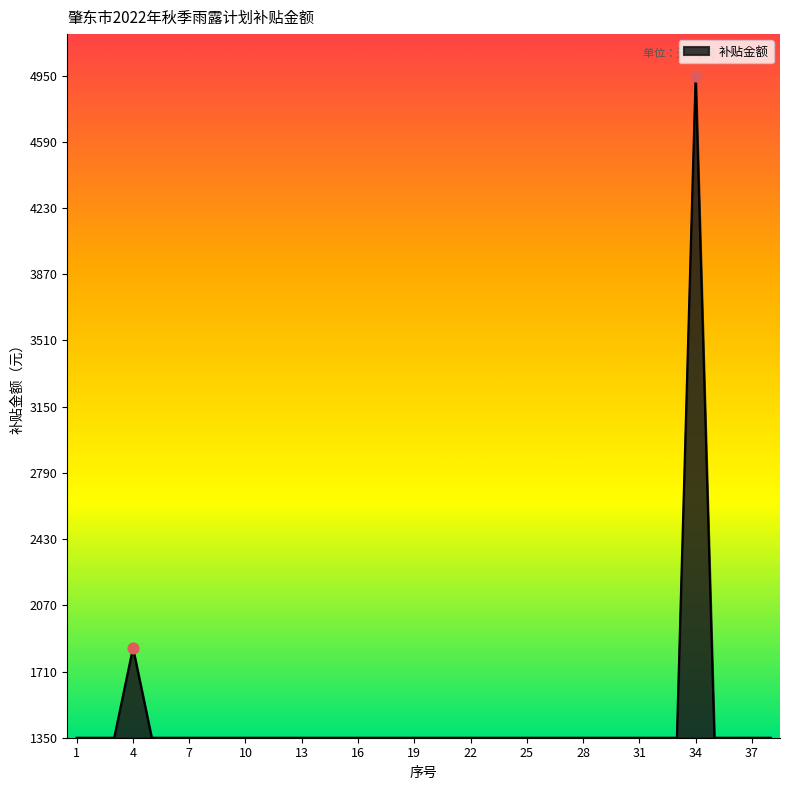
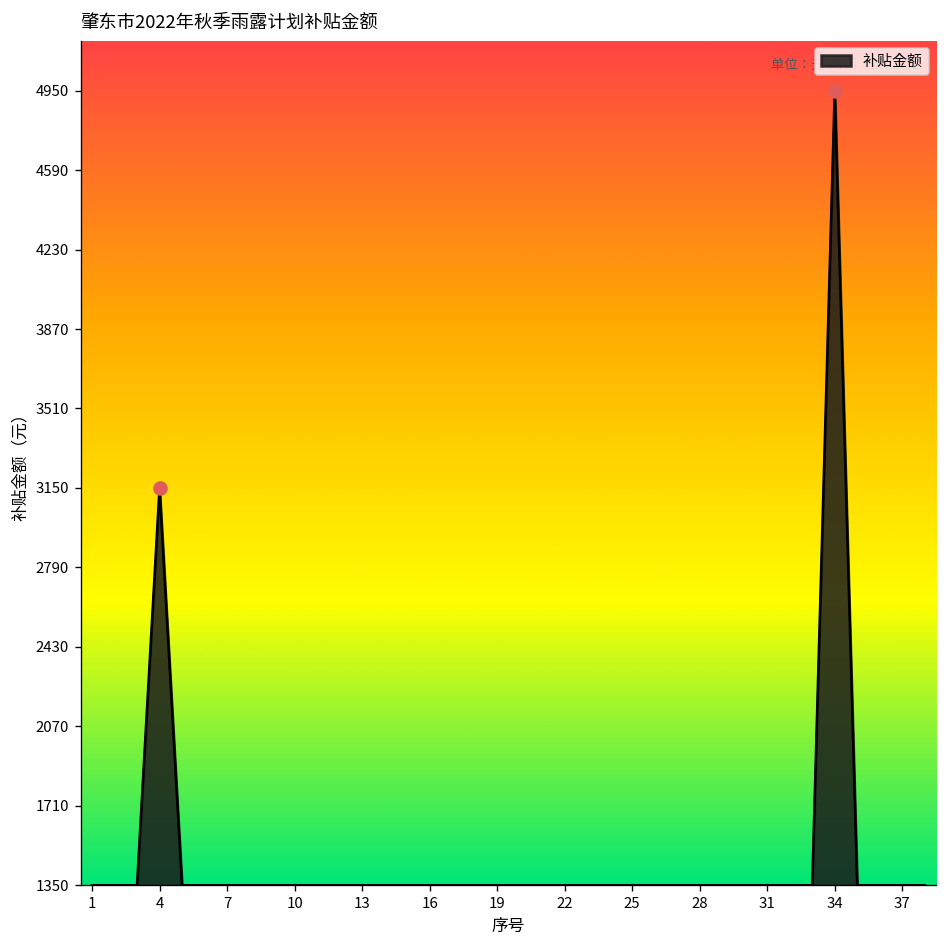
补贴金额, 4: 1840 -> 3150
